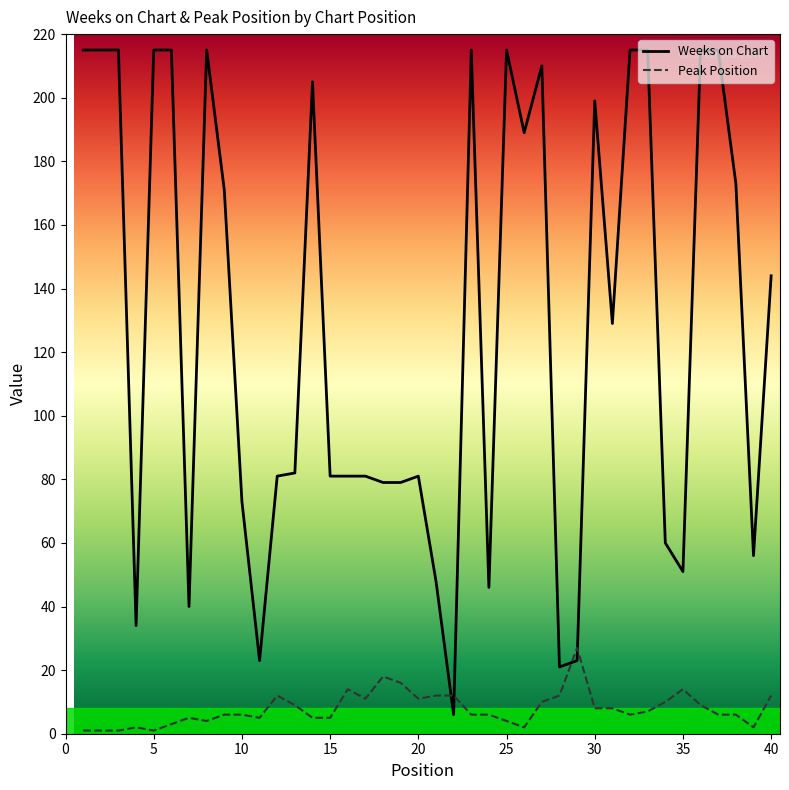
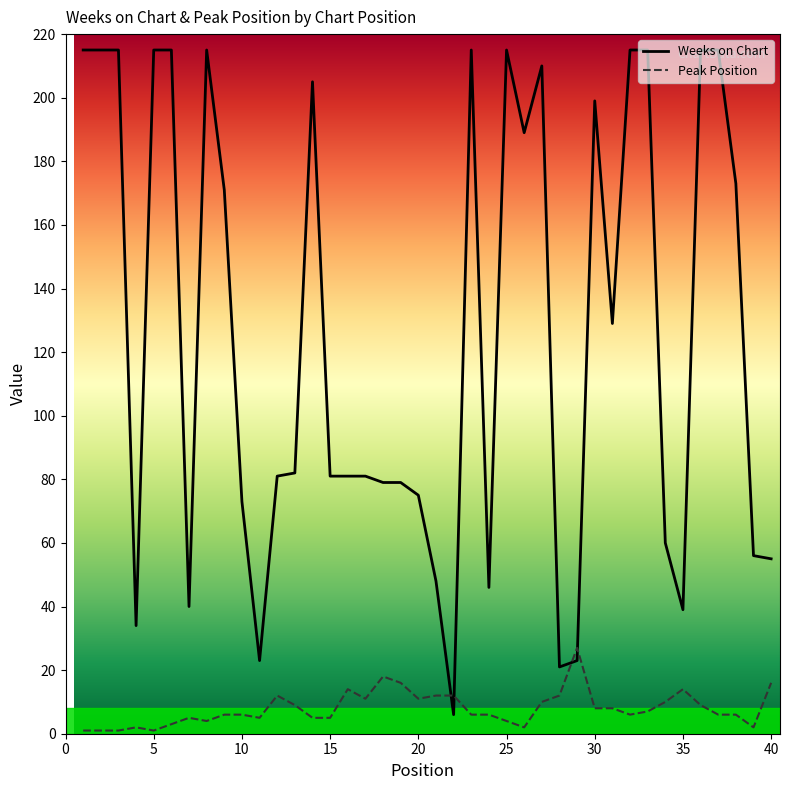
Weeks on Chart, 20: 81 -> 75
Weeks on Chart, 35: 51 -> 39
Weeks on Chart, 40: 144 -> 55
Peak Position, 40: 12 -> 16
